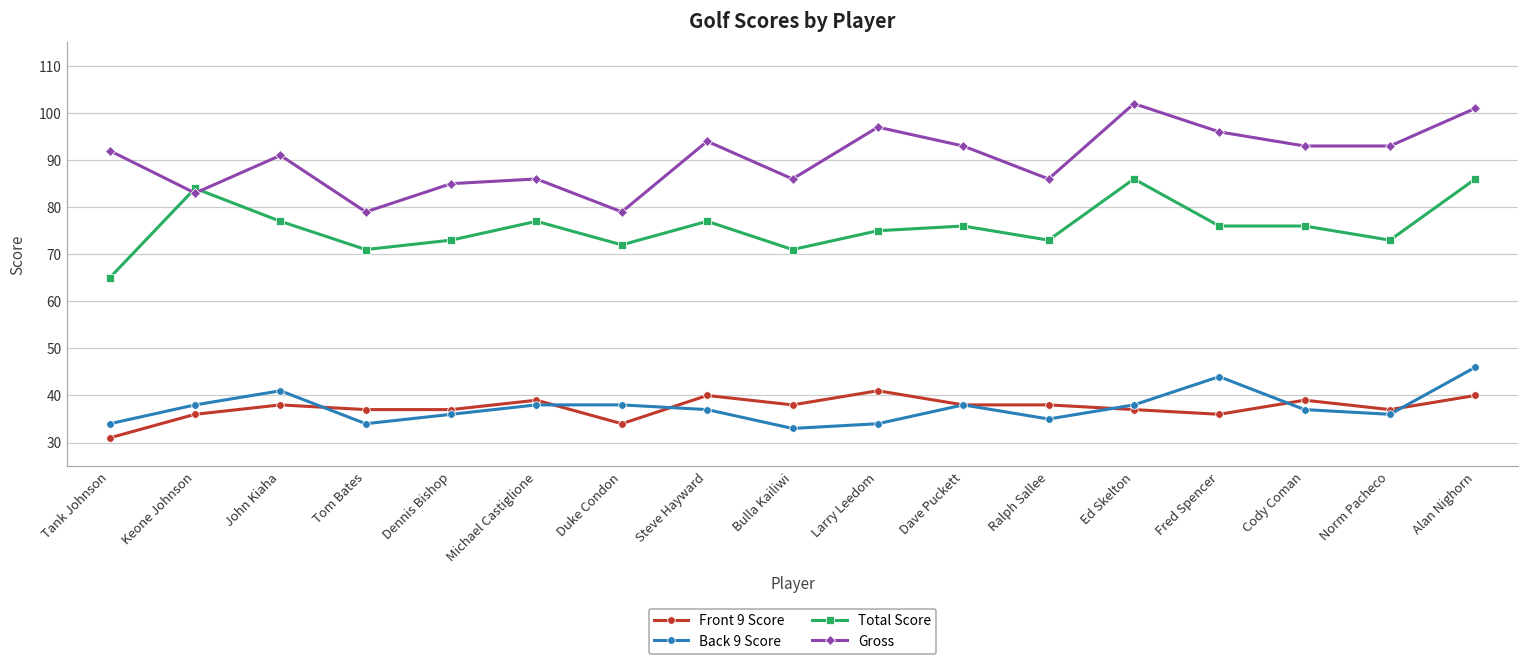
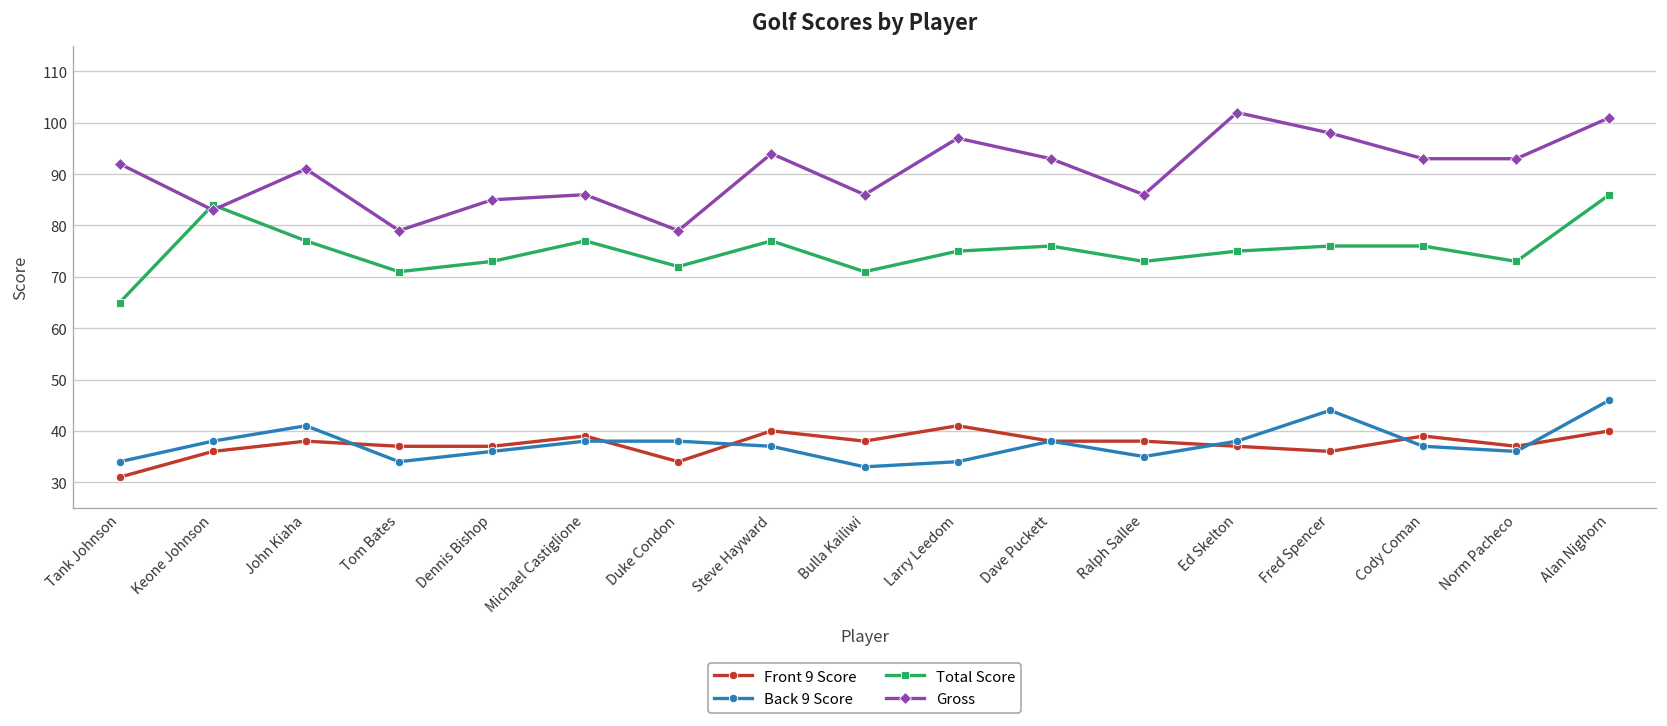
Total Score, Ed Skelton: 86 -> 75
Gross, Fred Spencer: 96 -> 98
